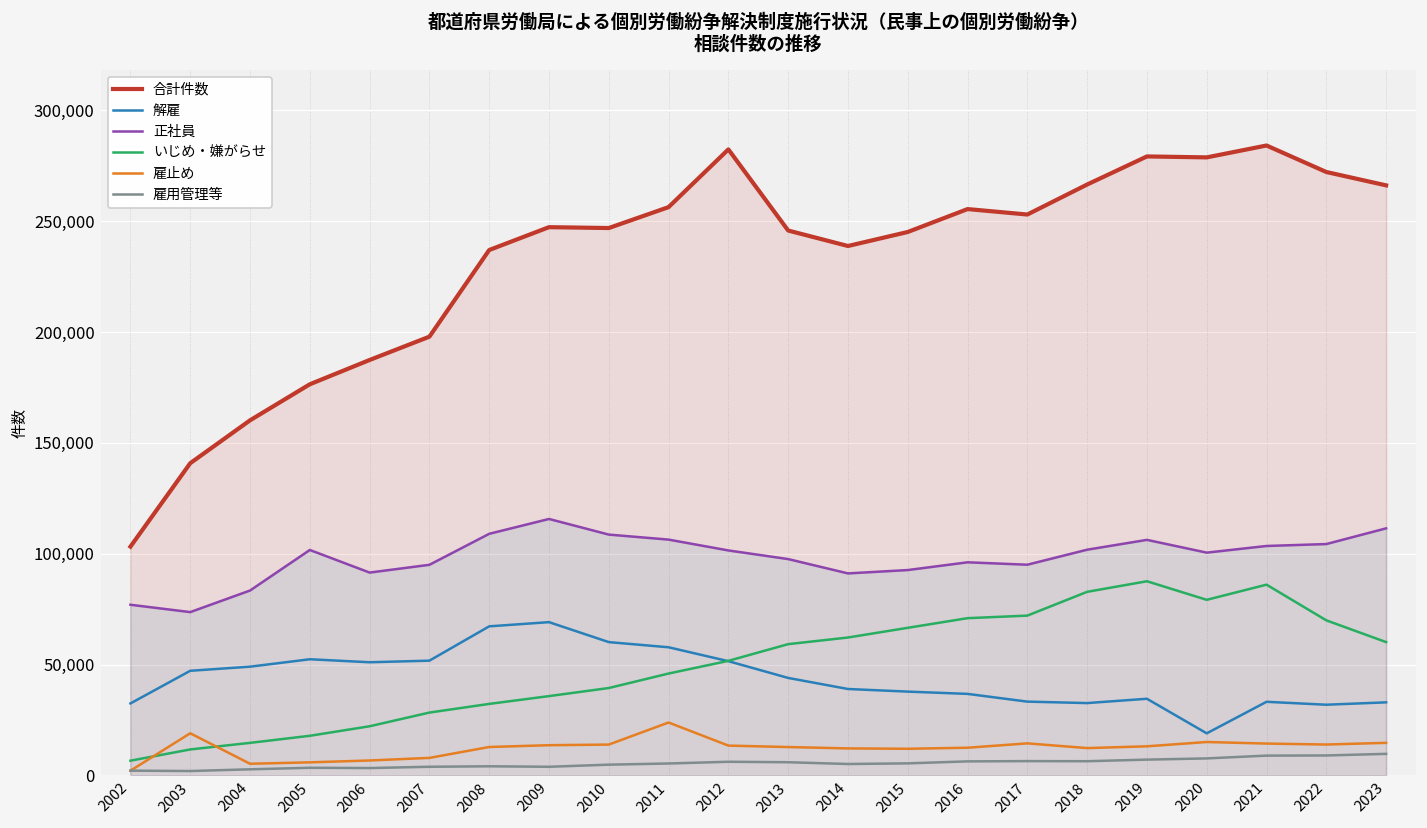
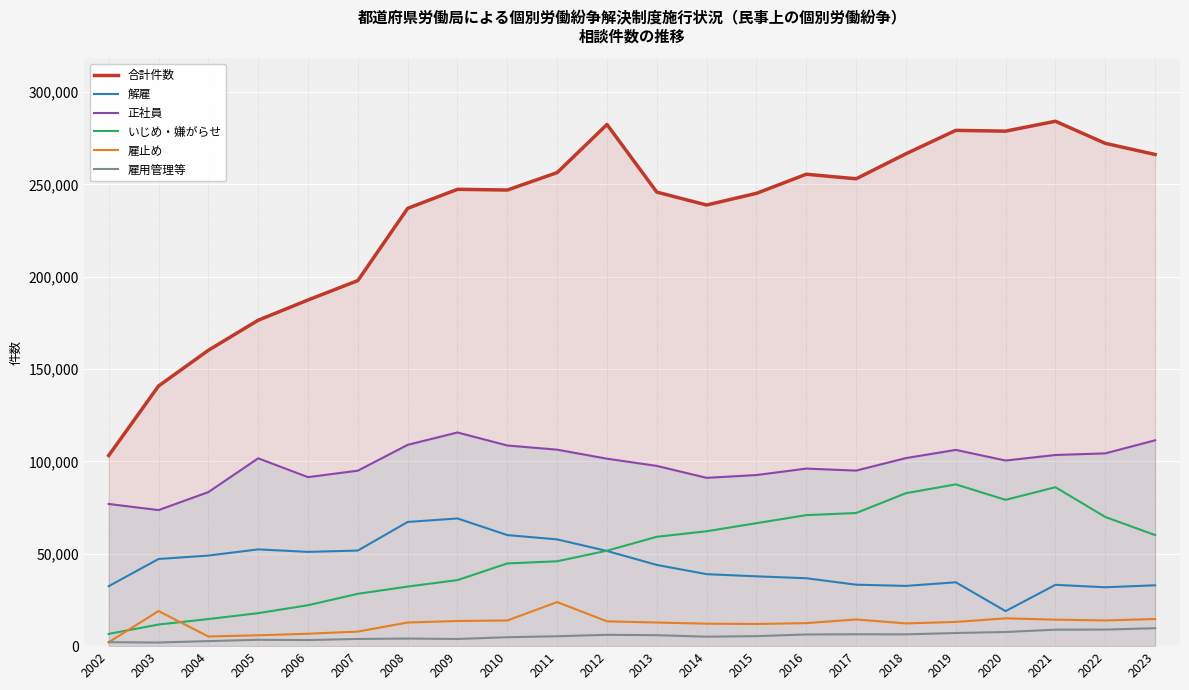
いじめ・嫌がらせ, 2010: 39,000 -> 45,000
